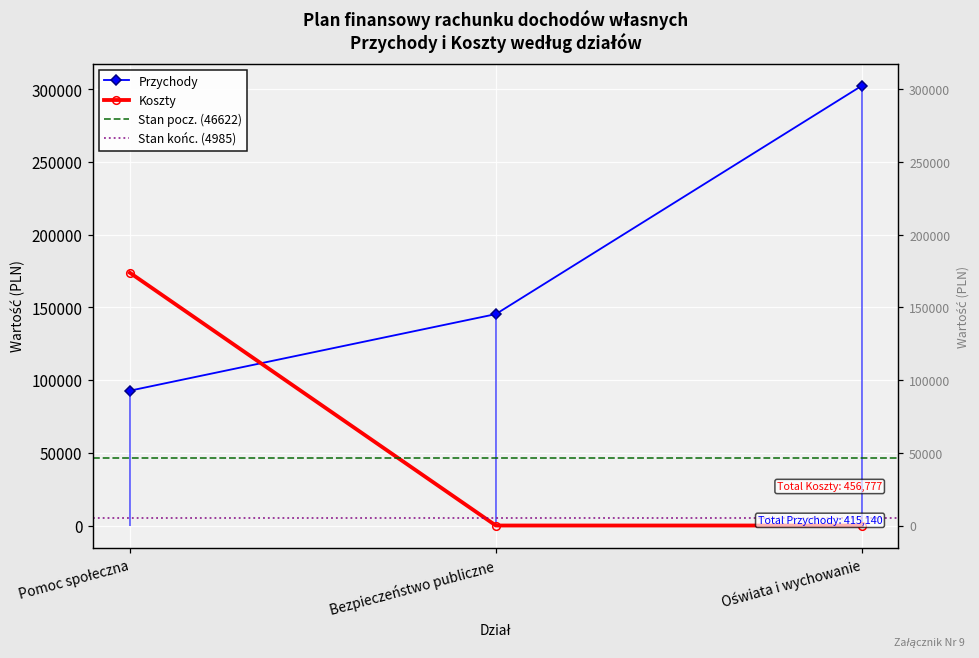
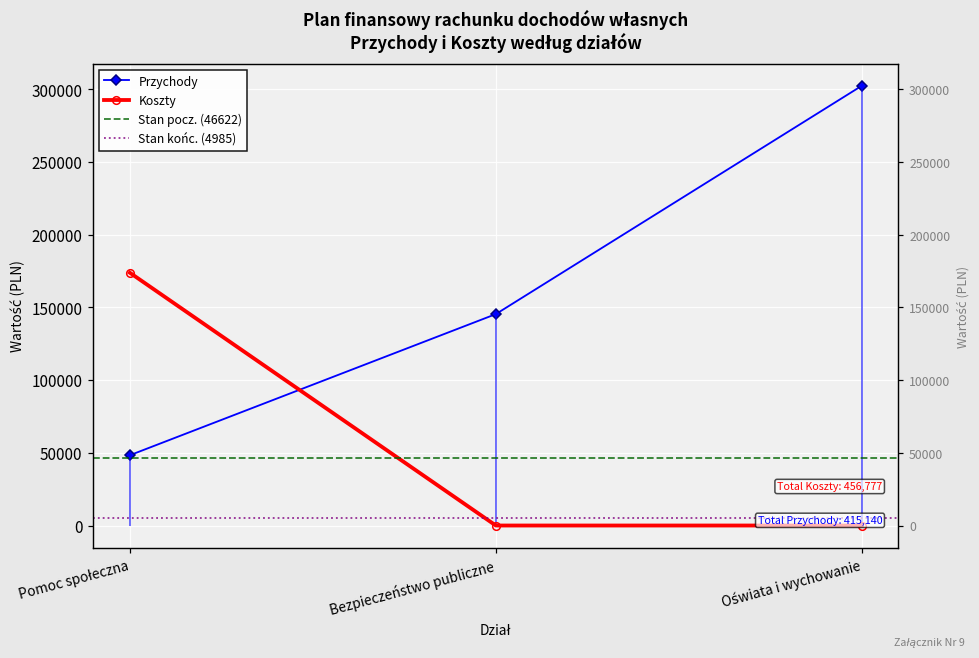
Przychody, Pomoc społeczna: 93000 -> 48000
